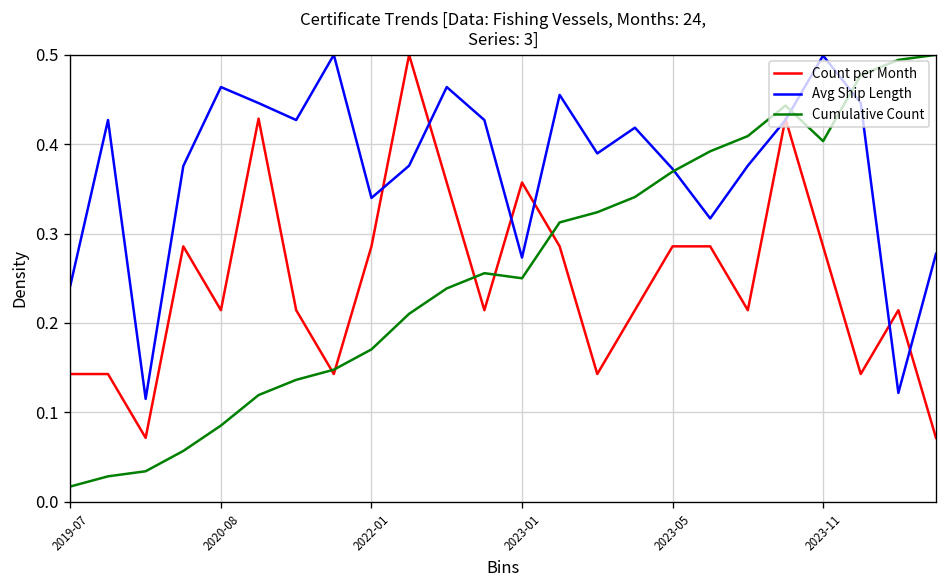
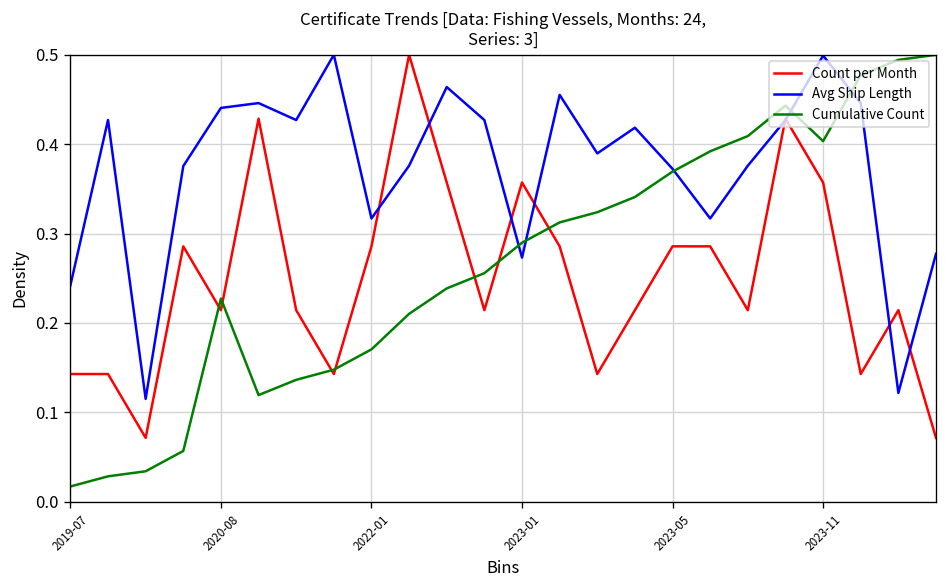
Avg Ship Length, 2020-08: 0.46 -> 0.44
Cumulative Count, 2020-08: 0.09 -> 0.23
Avg Ship Length, 2022-01: 0.34 -> 0.32
Cumulative Count, 2023-01: 0.25 -> 0.29
Count per Month, 2023-11: 0.29 -> 0.36
